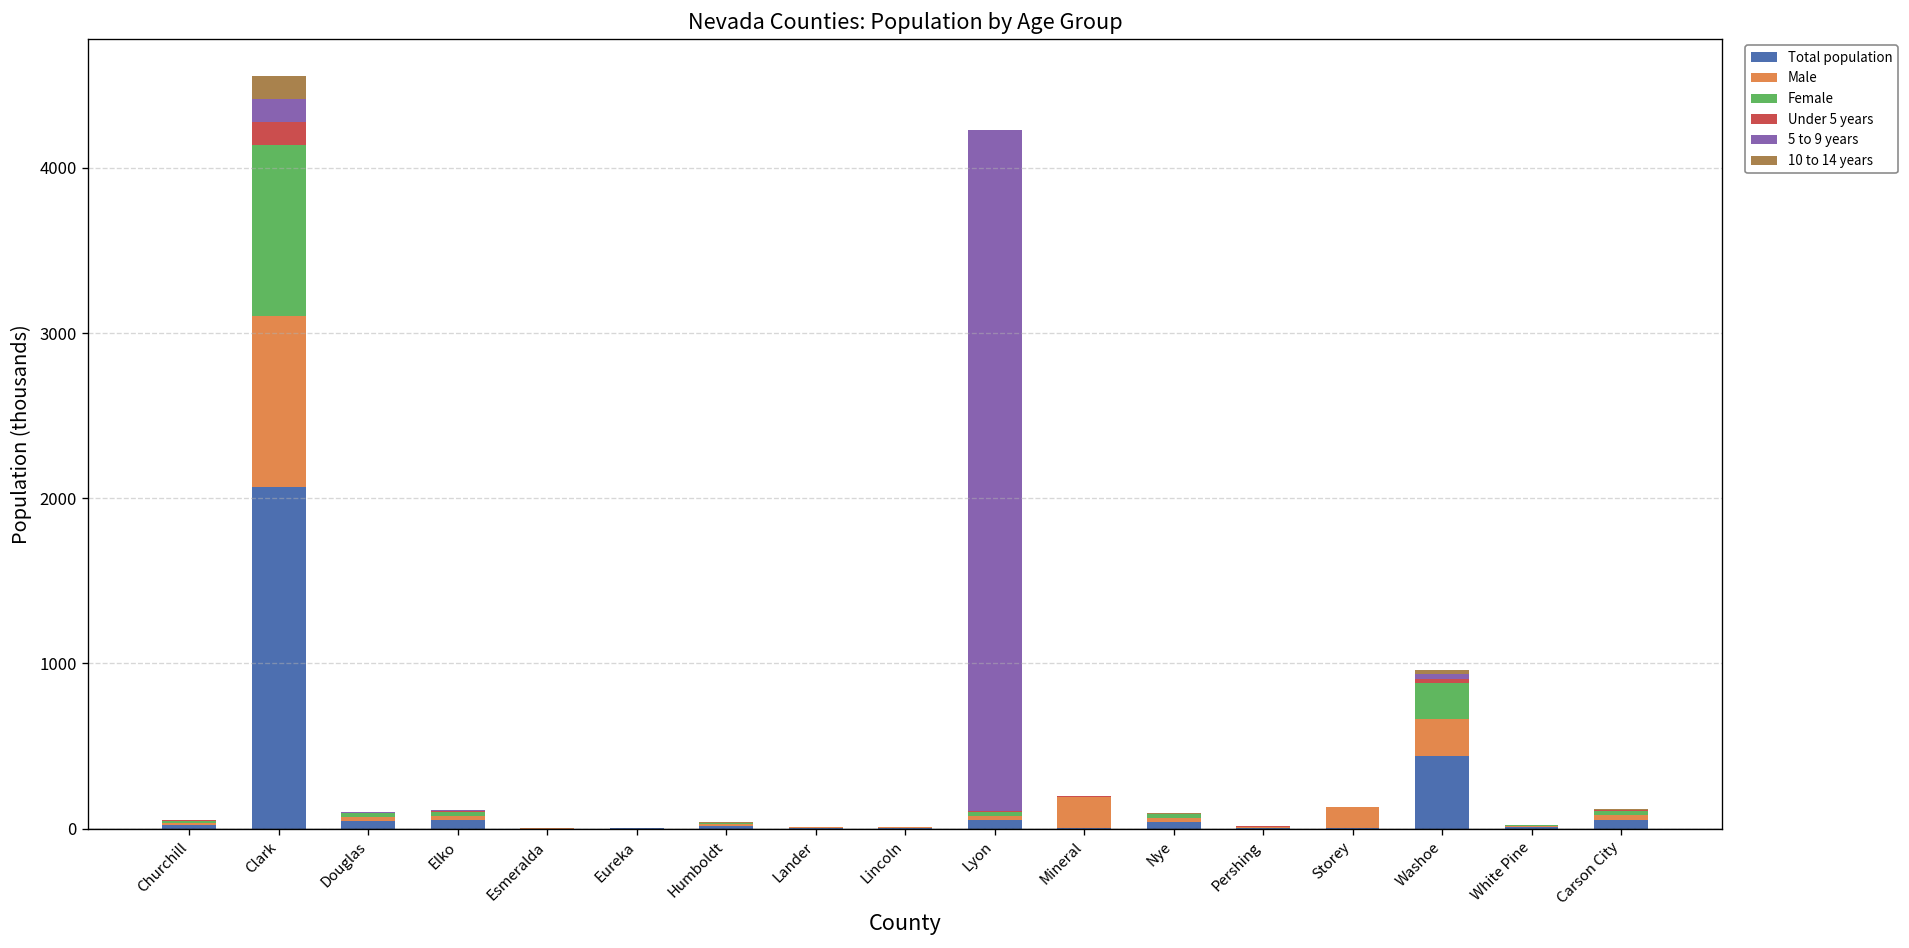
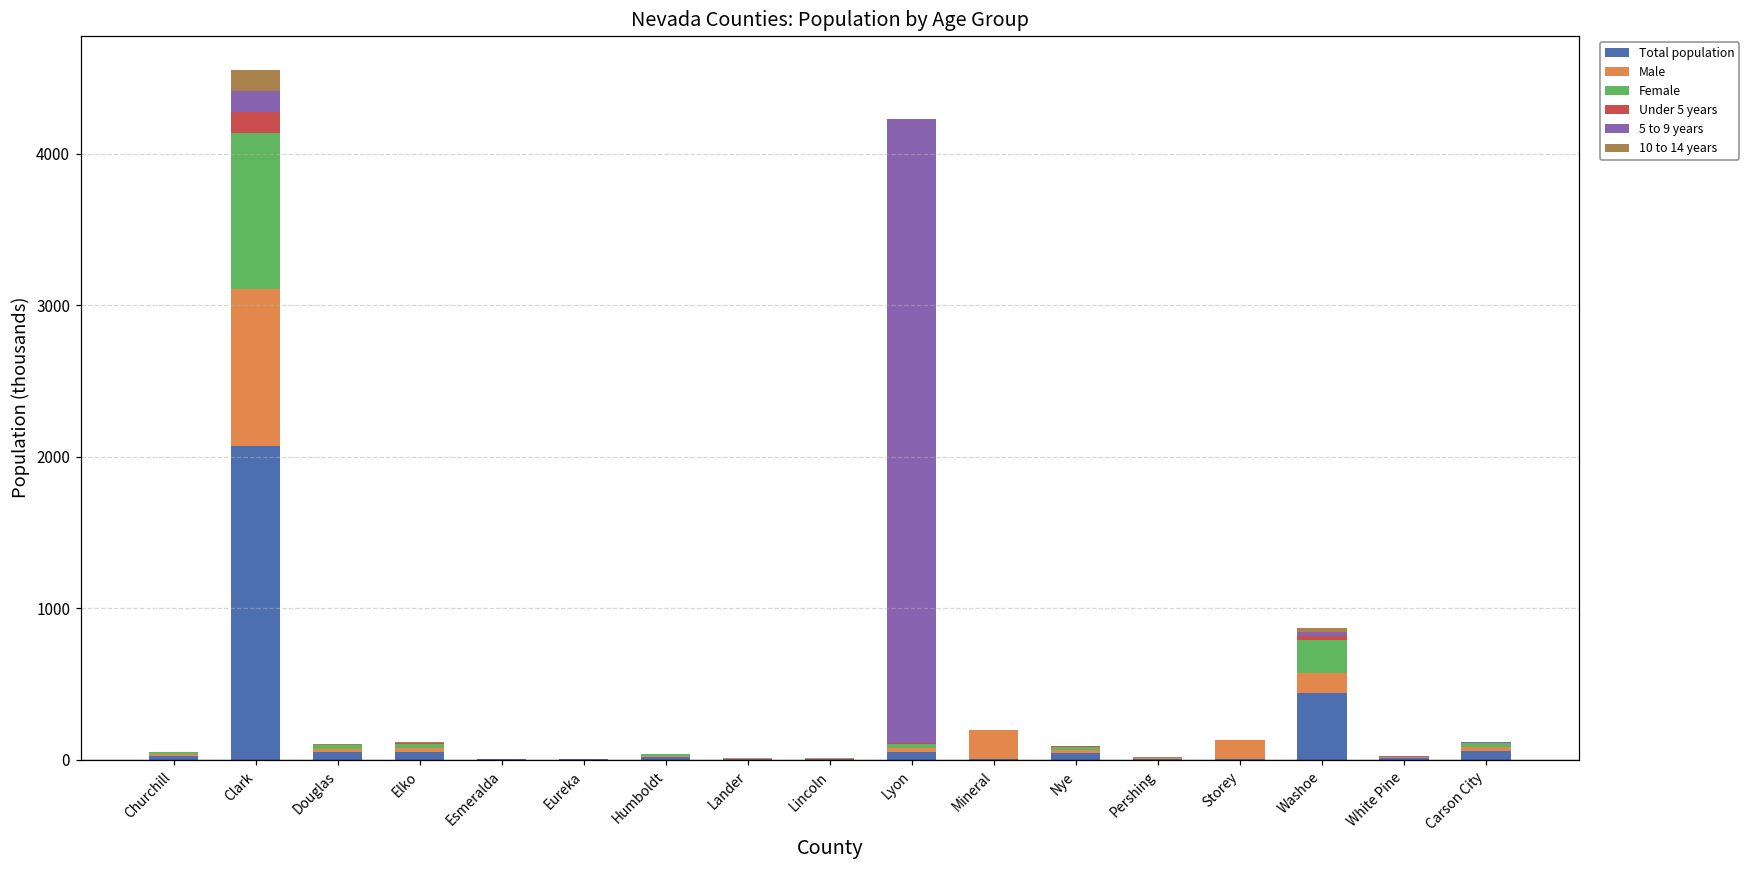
Male, Washoe: 220 -> 130
